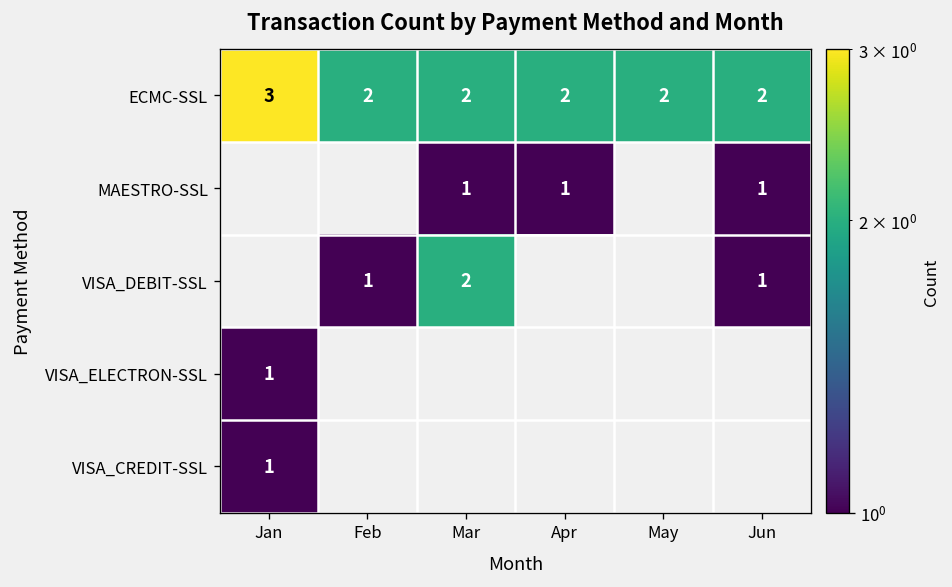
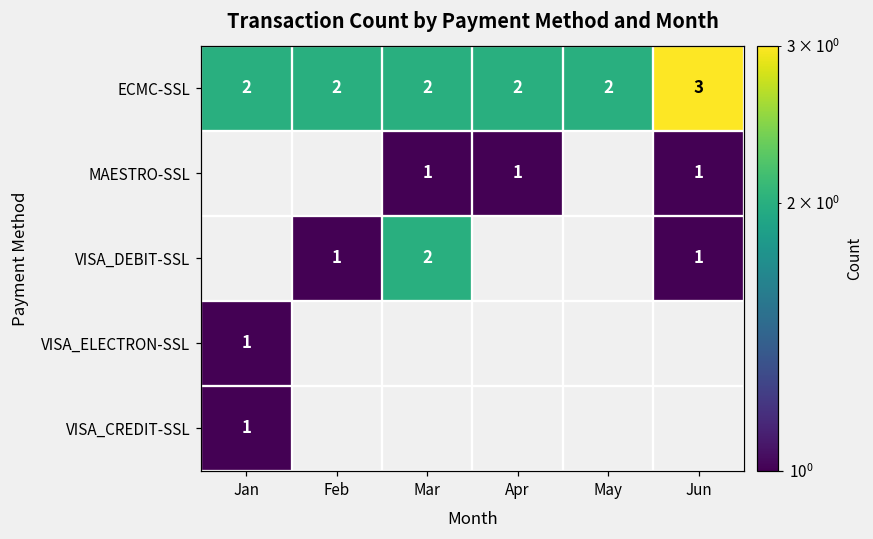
ECMC-SSL, Jan: 3 -> 2
ECMC-SSL, Jun: 2 -> 3
